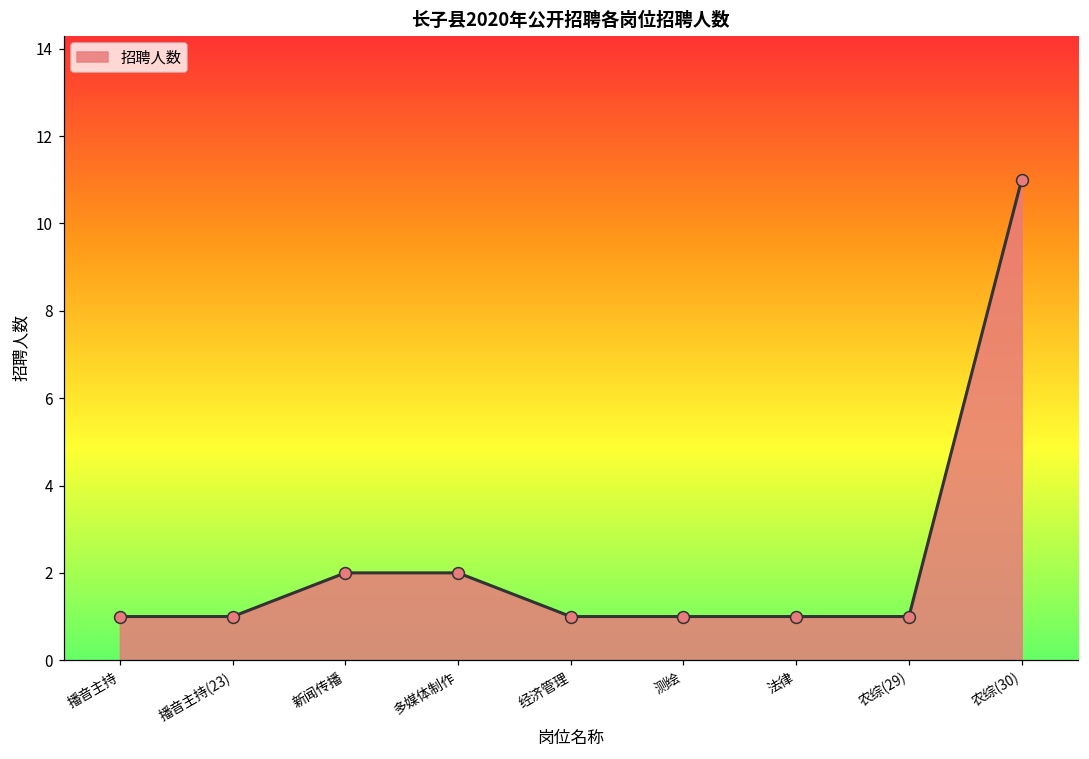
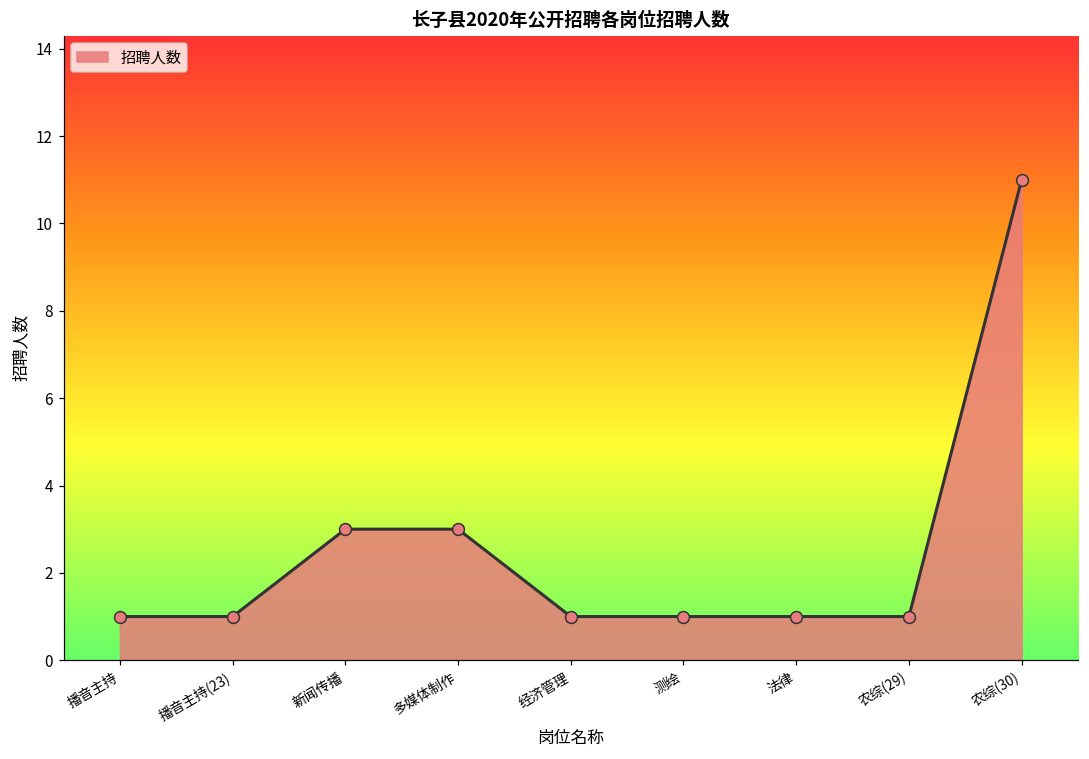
新闻传播: 2 -> 3
多媒体制作: 2 -> 3
